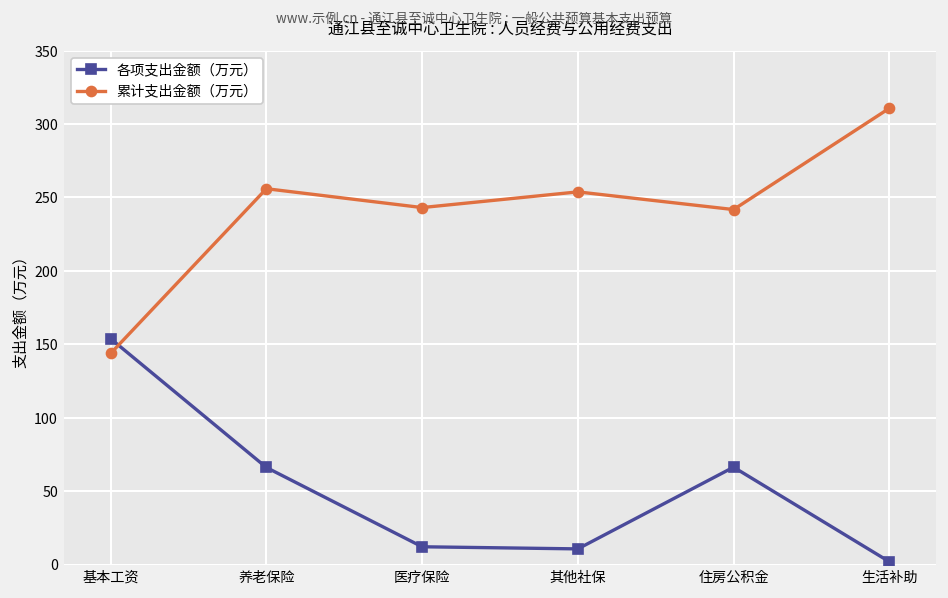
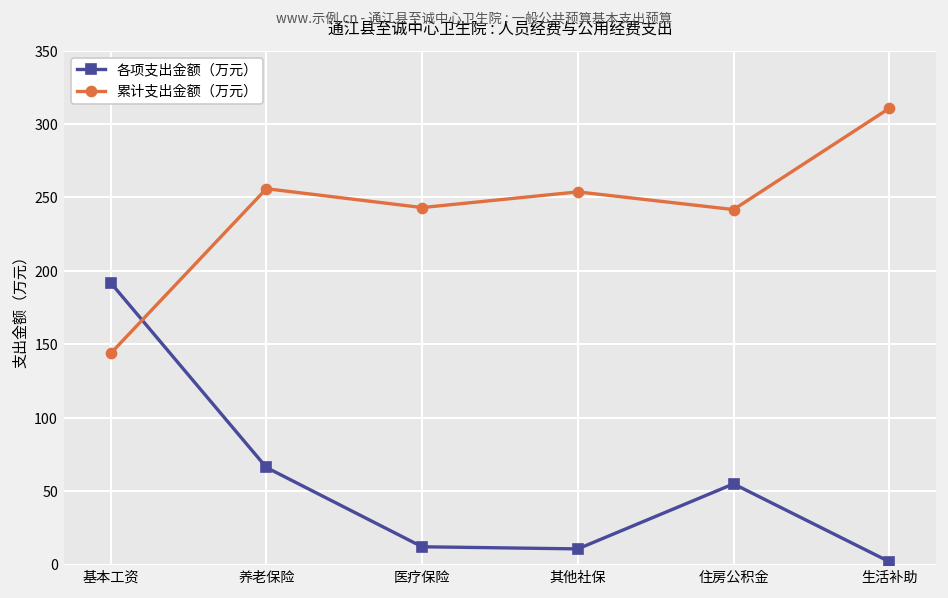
各项支出金额（万元）, 基本工资: 154 -> 192
各项支出金额（万元）, 住房公积金: 66 -> 55
